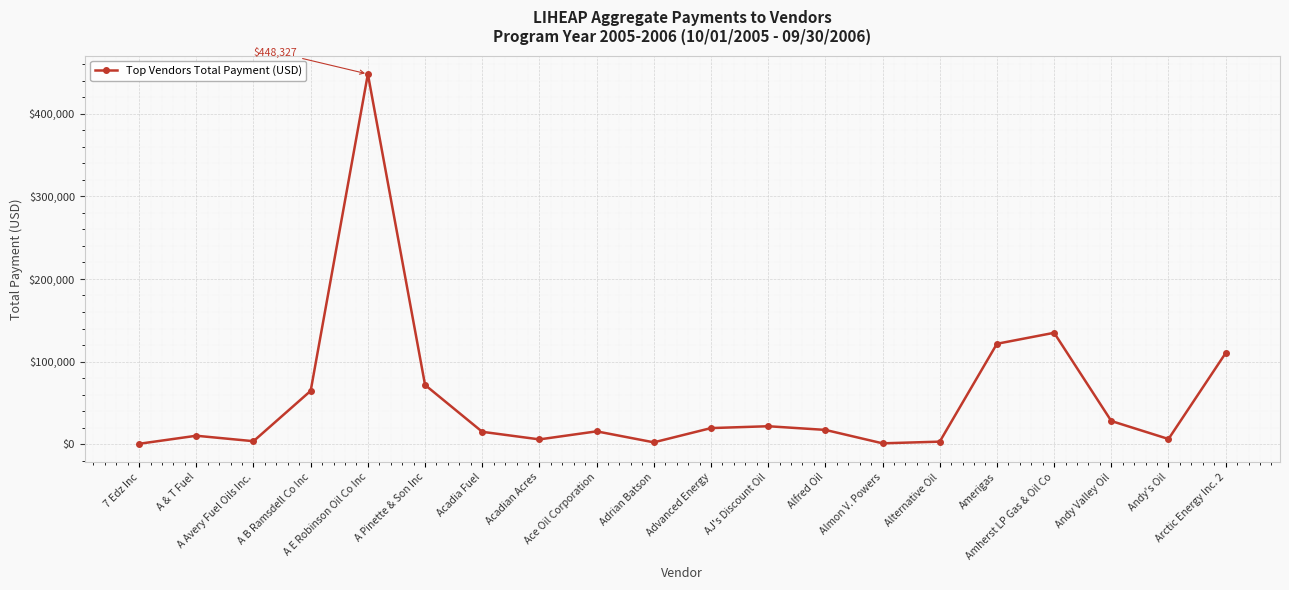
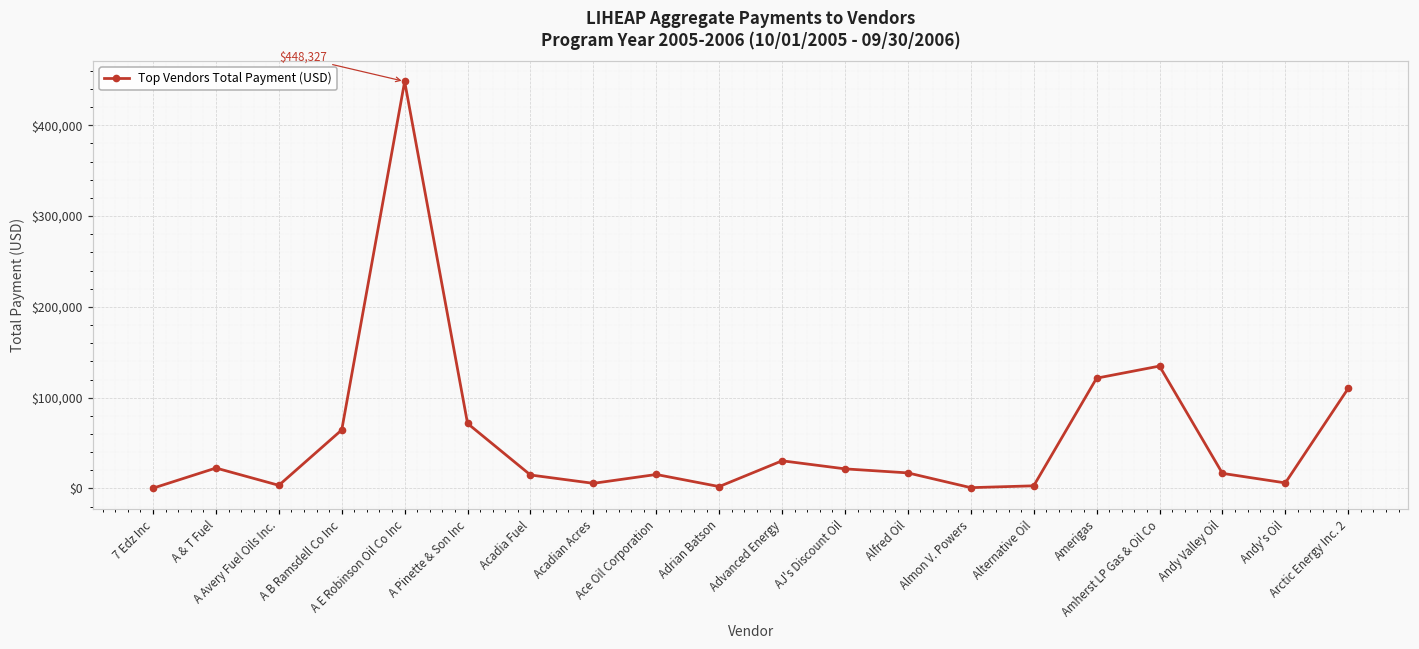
A & T Fuel: $10,000 -> $20,000
Advanced Energy: $20,000 -> $30,000
Andy Valley Oil: $30,000 -> $20,000
